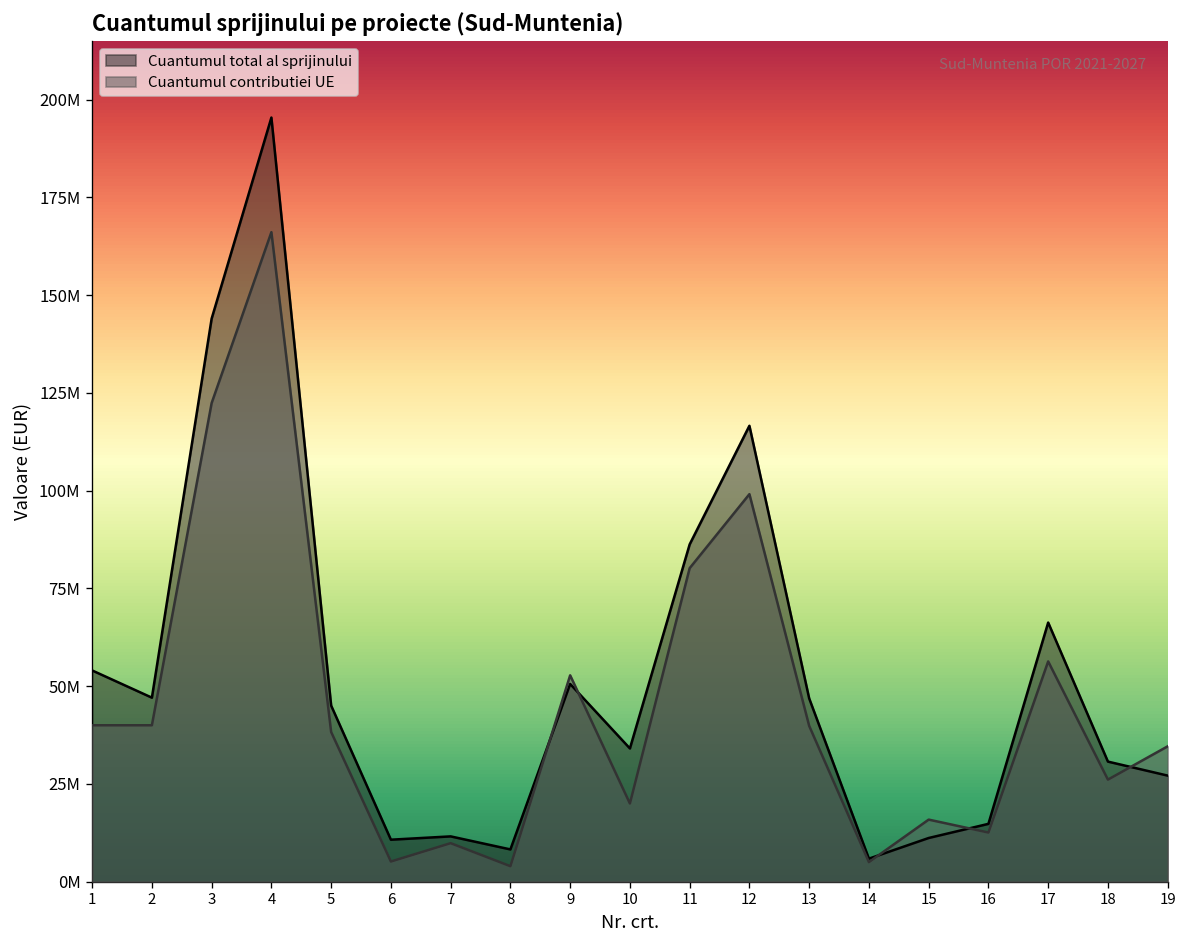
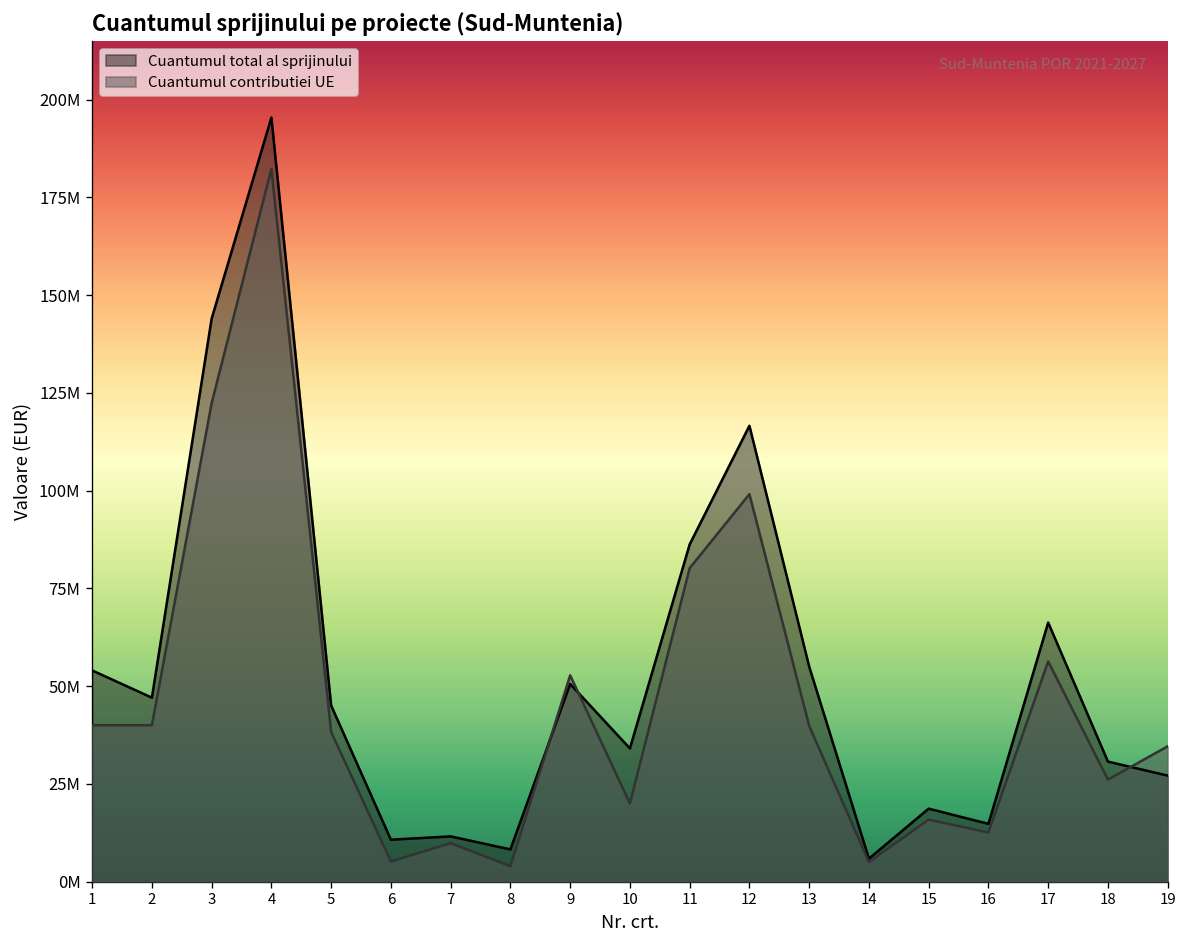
Cuantumul contributiei UE, 4: 166000000 -> 182000000
Cuantumul total al sprijinului, 13: 47000000 -> 55000000
Cuantumul total al sprijinului, 15: 11000000 -> 19000000
